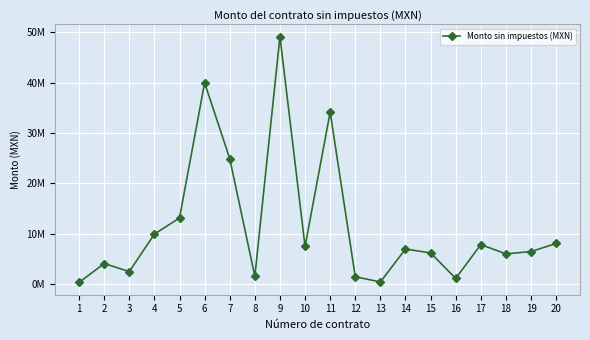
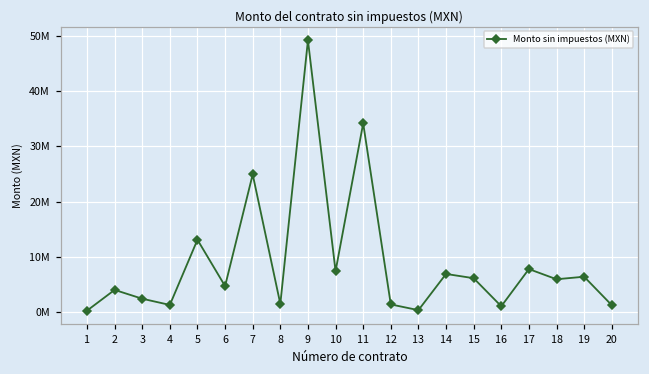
4: 10000000 -> 1000000
6: 40000000 -> 5000000
20: 8000000 -> 1000000
